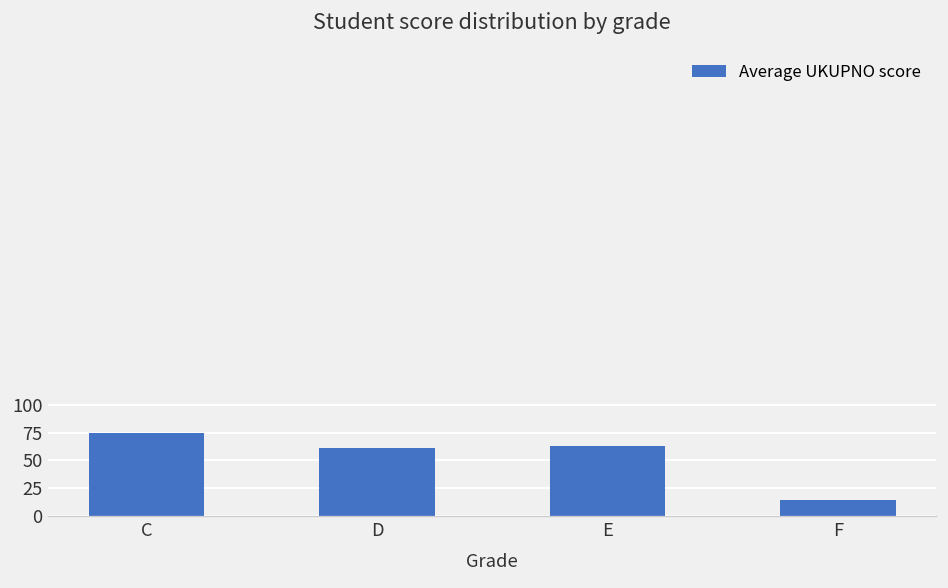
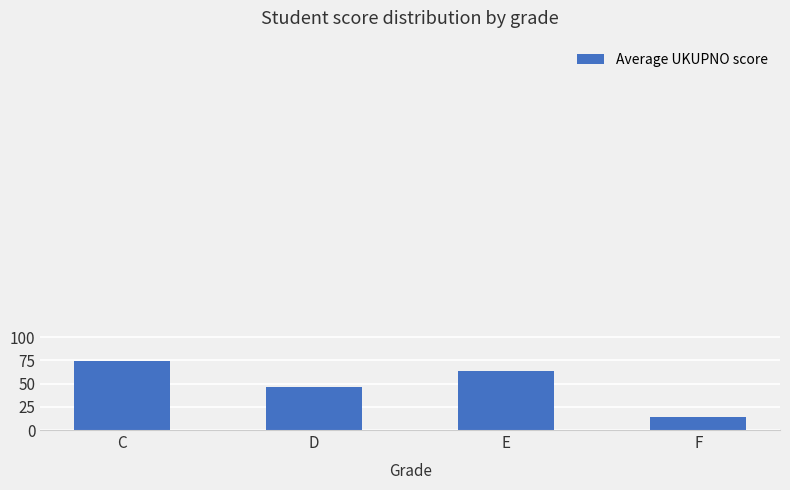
D: 60 -> 50
